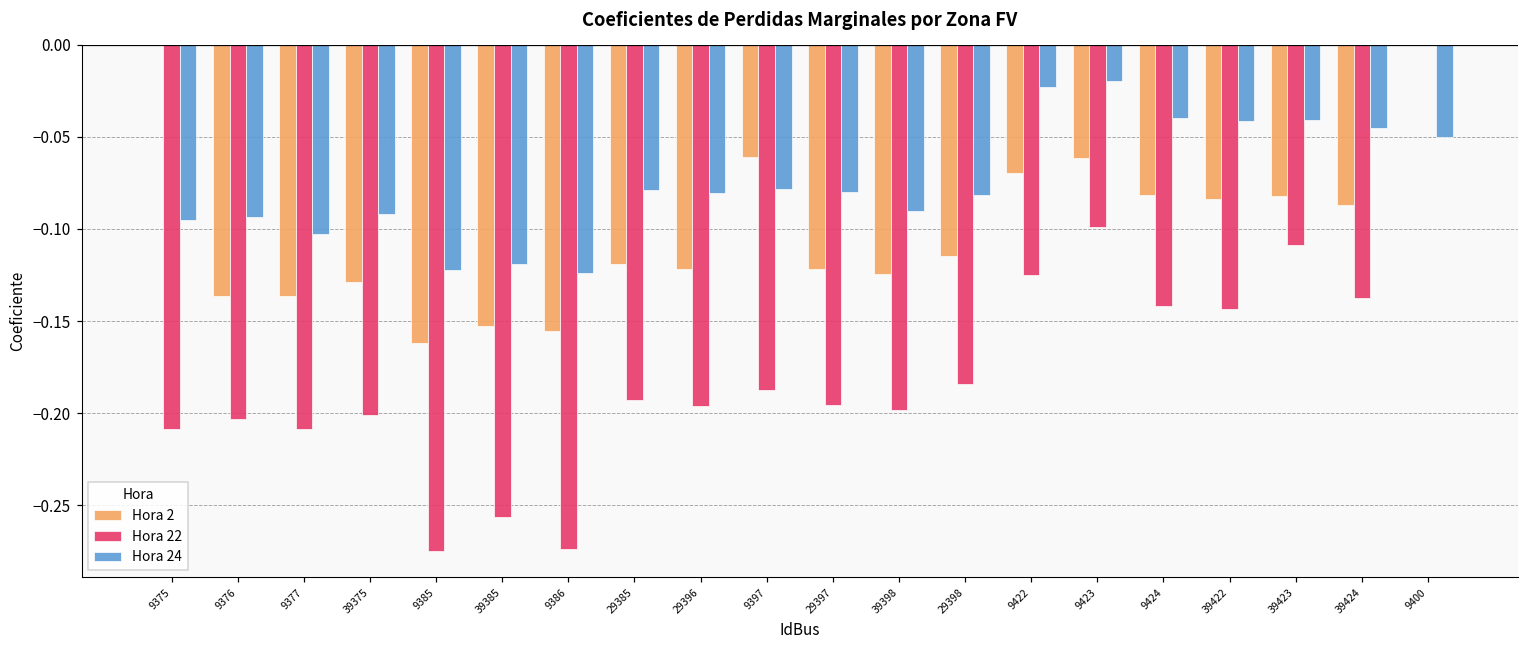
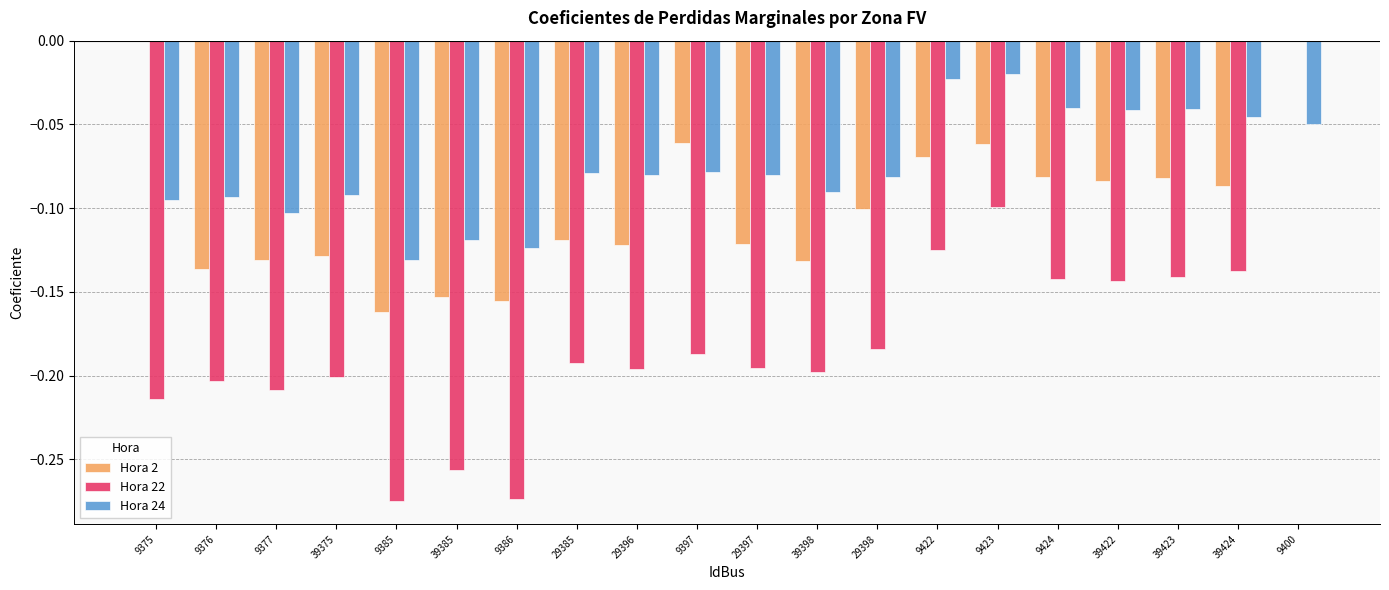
Hora 22, 9375: -0.209 -> -0.214
Hora 2, 9377: -0.136 -> -0.131
Hora 24, 9385: -0.122 -> -0.131
Hora 2, 39398: -0.125 -> -0.132
Hora 2, 29398: -0.115 -> -0.101
Hora 22, 39423: -0.109 -> -0.141
